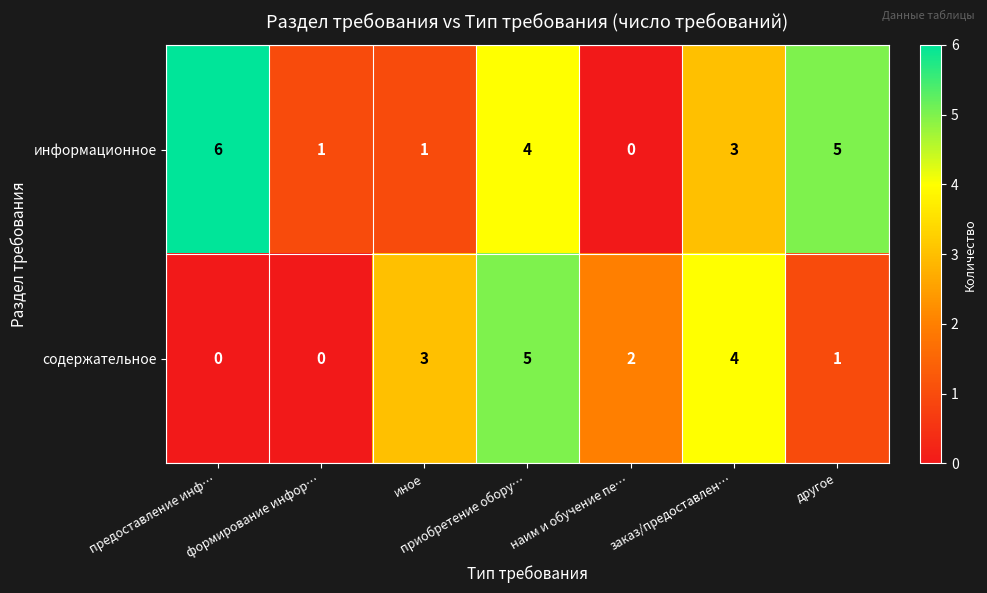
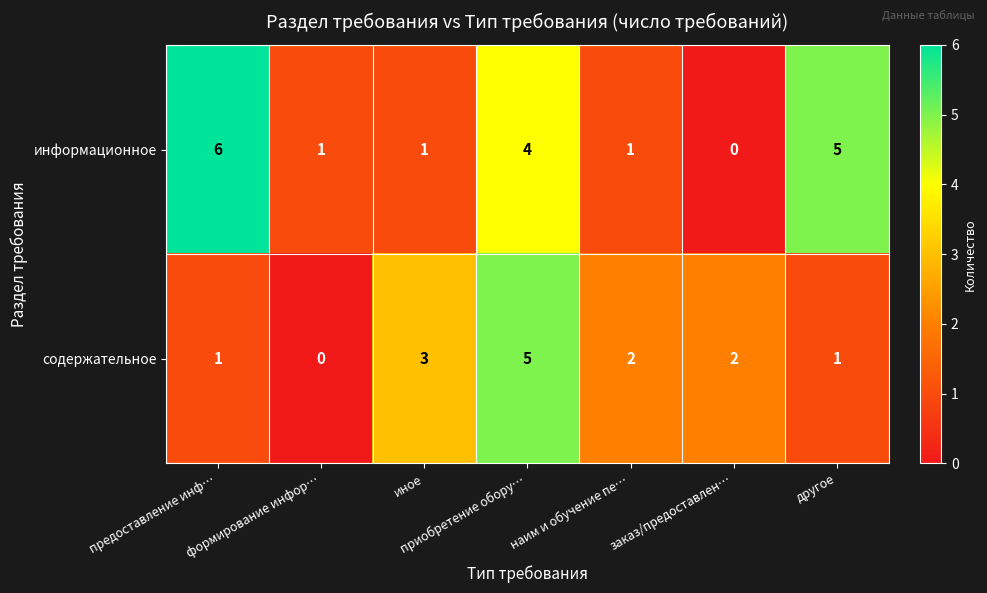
информационное, наим и обучение пе…: 0 -> 1
информационное, заказ/предоставлен…: 3 -> 0
содержательное, предоставление инф…: 0 -> 1
содержательное, заказ/предоставлен…: 4 -> 2
